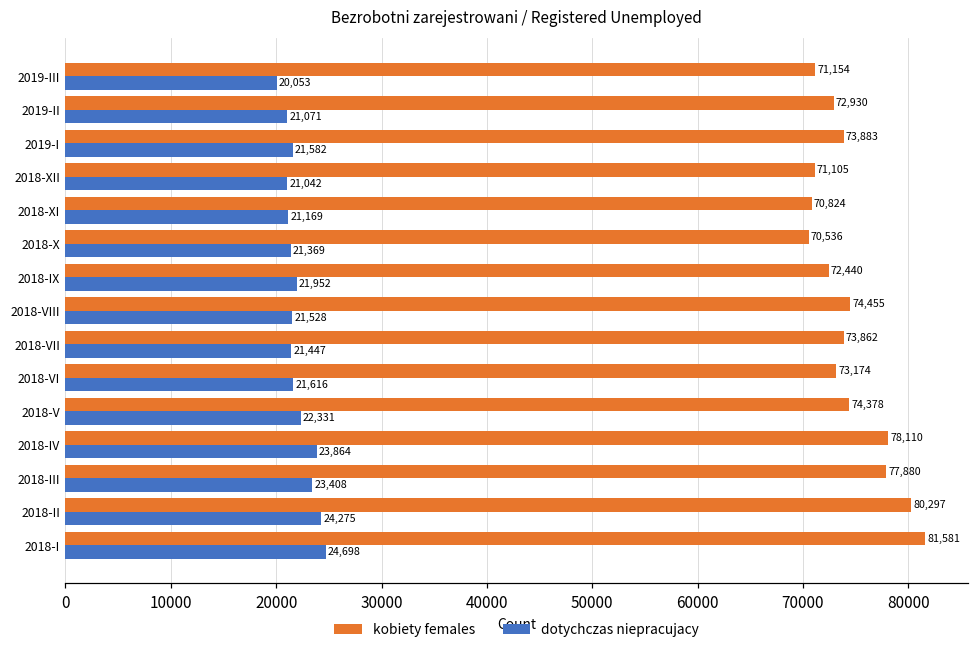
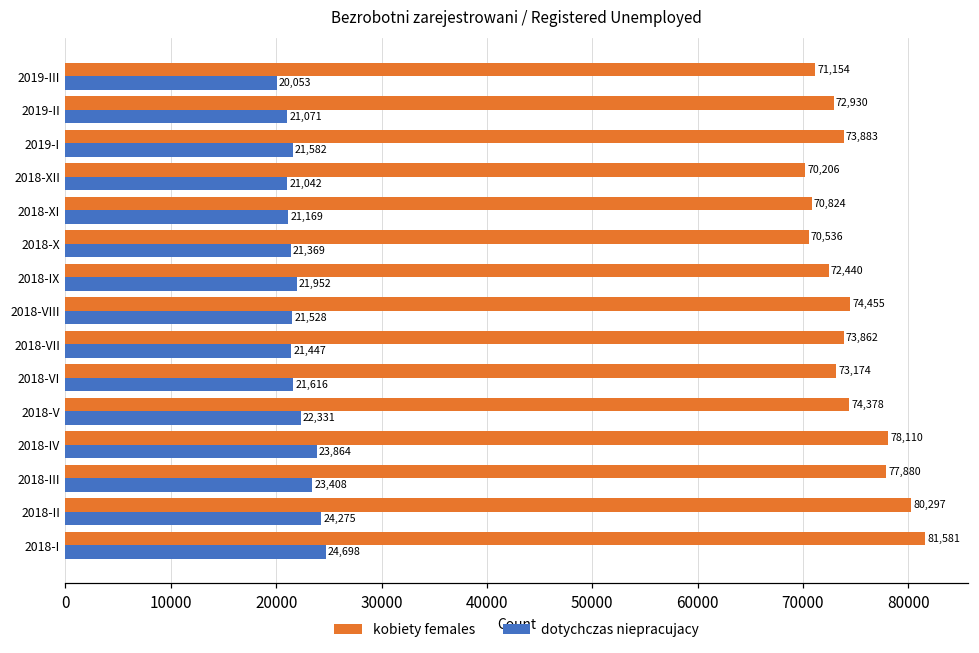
kobiety females, 2018-XII: 71,105 -> 70,206
